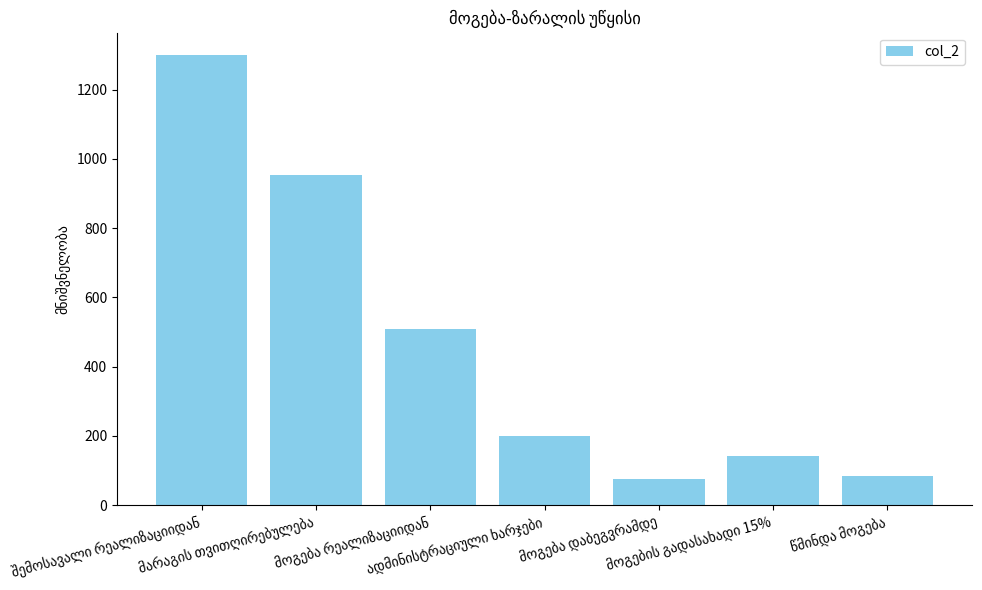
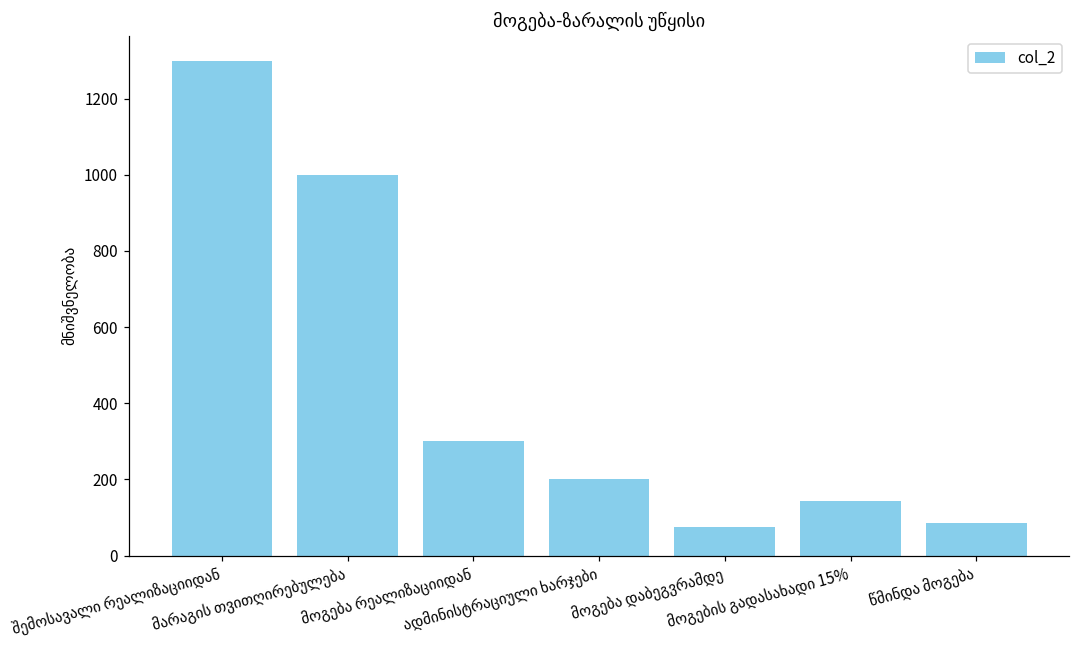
მარაგის თვითღირებულება: 950 -> 1000
მოგება რეალიზაციიდან: 510 -> 300
